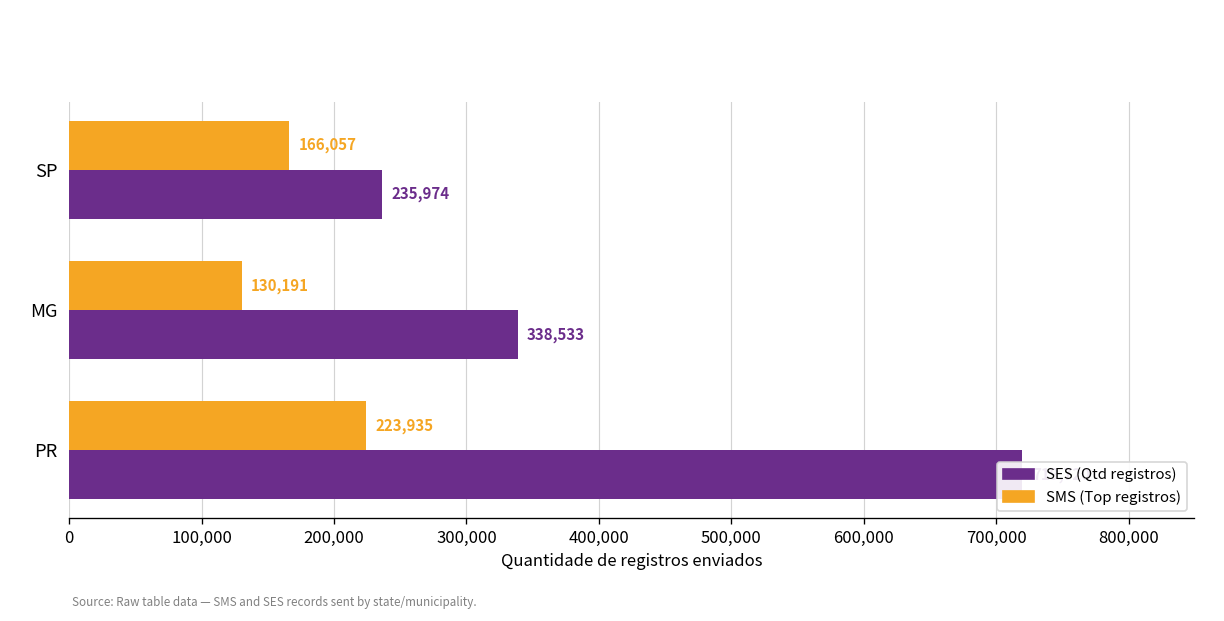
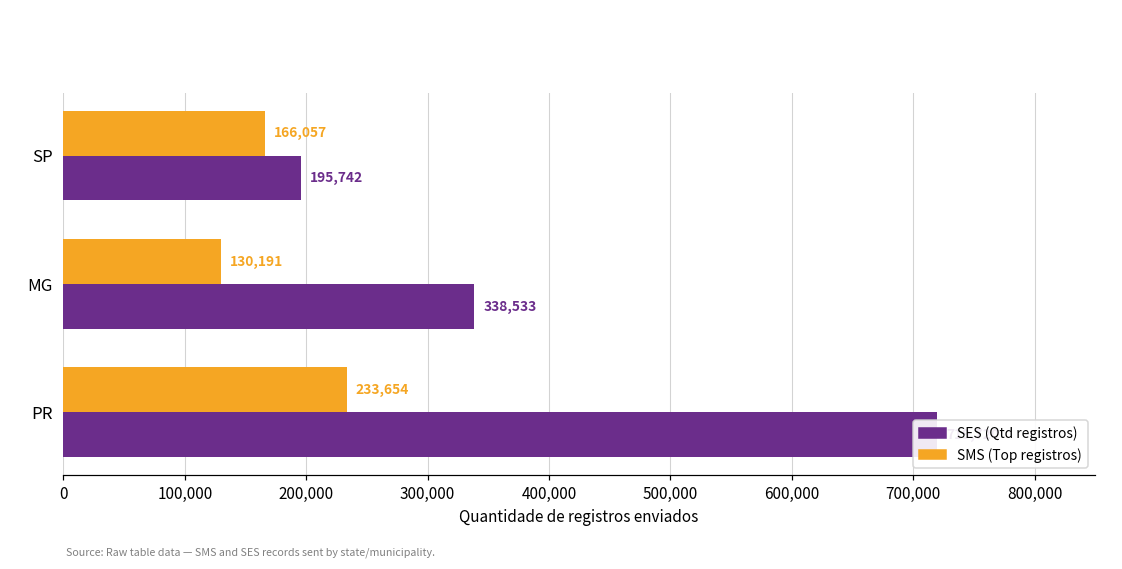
SES (Qtd registros), SP: 235,974 -> 195,742
SMS (Top registros), PR: 223,935 -> 233,654
